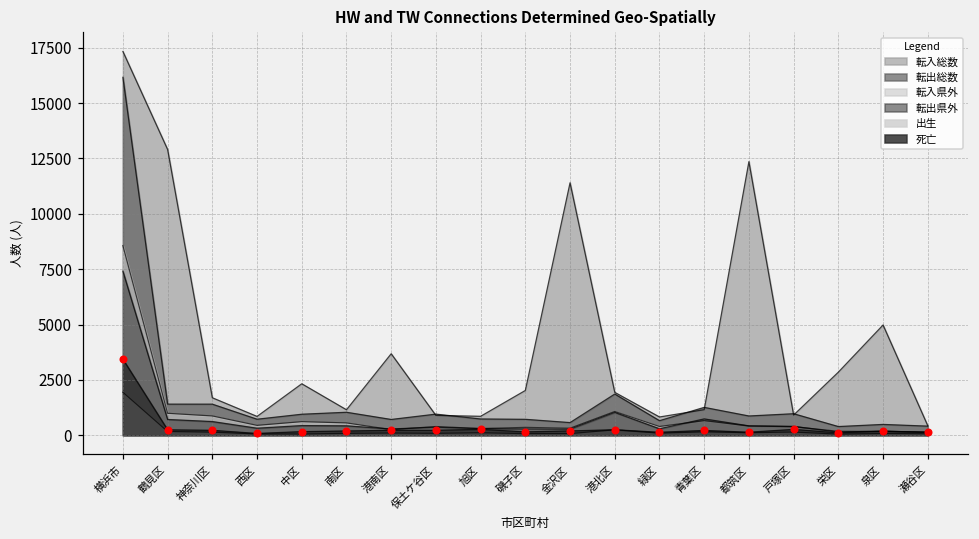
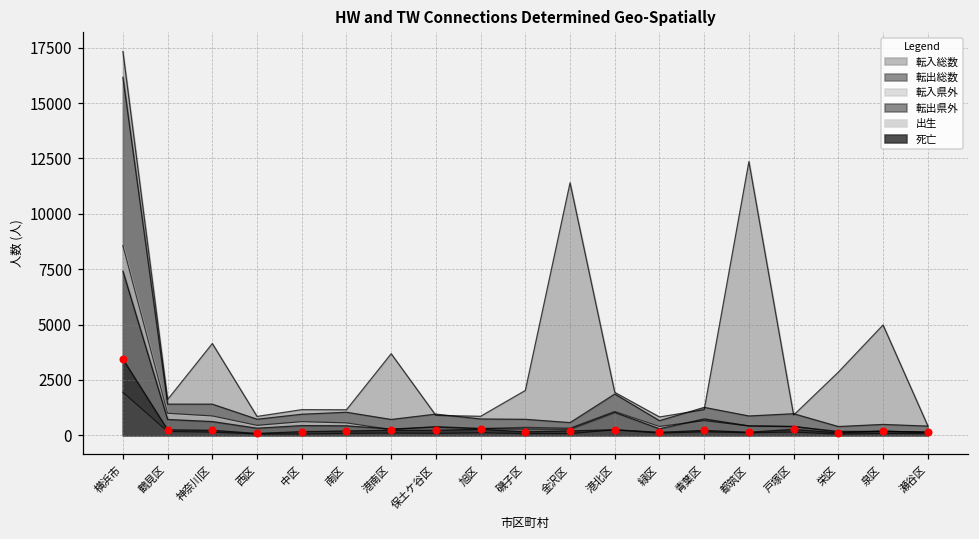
転入総数, 鶴見区: 12900 -> 1600
転入総数, 神奈川区: 1700 -> 4100
転入総数, 中区: 2300 -> 1200
